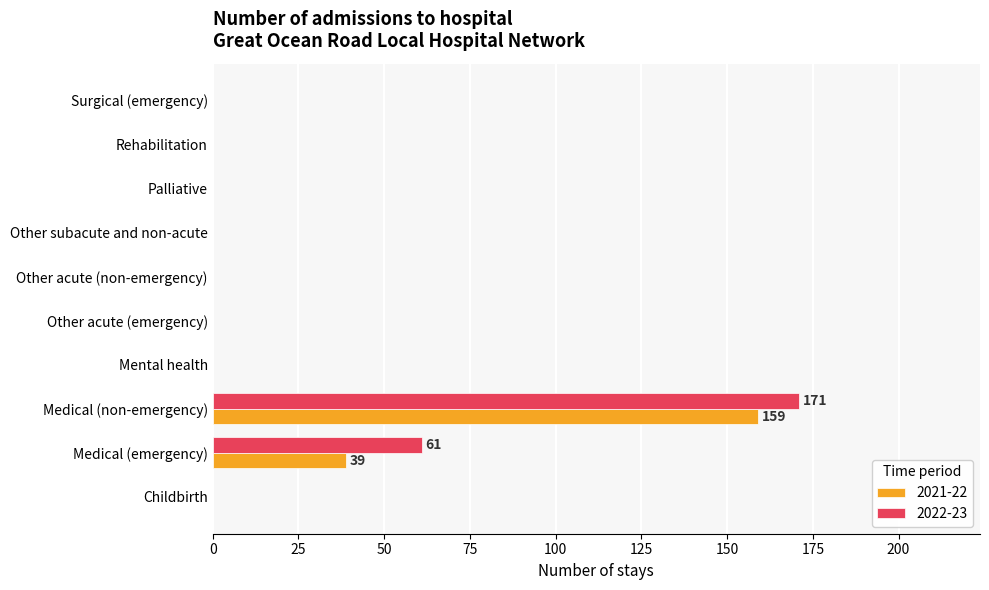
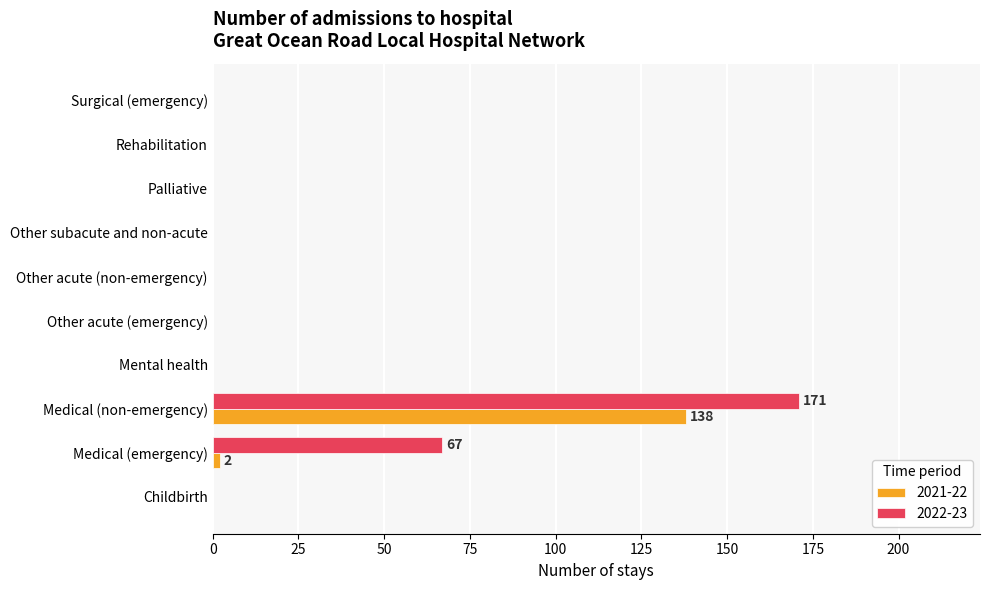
2021-22, Medical (non-emergency): 159 -> 138
2022-23, Medical (emergency): 61 -> 67
2021-22, Medical (emergency): 39 -> 2
